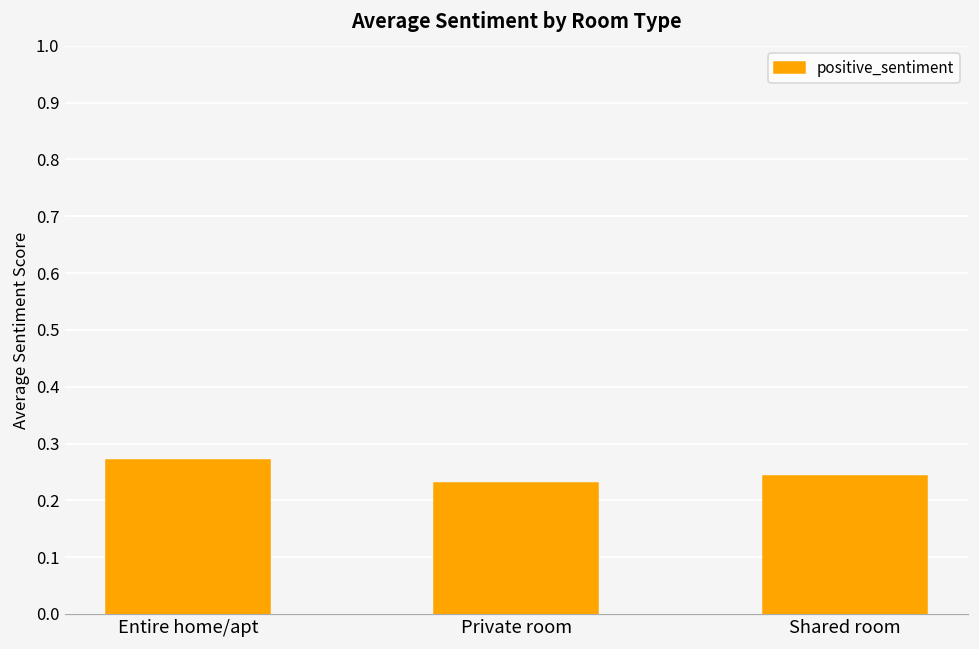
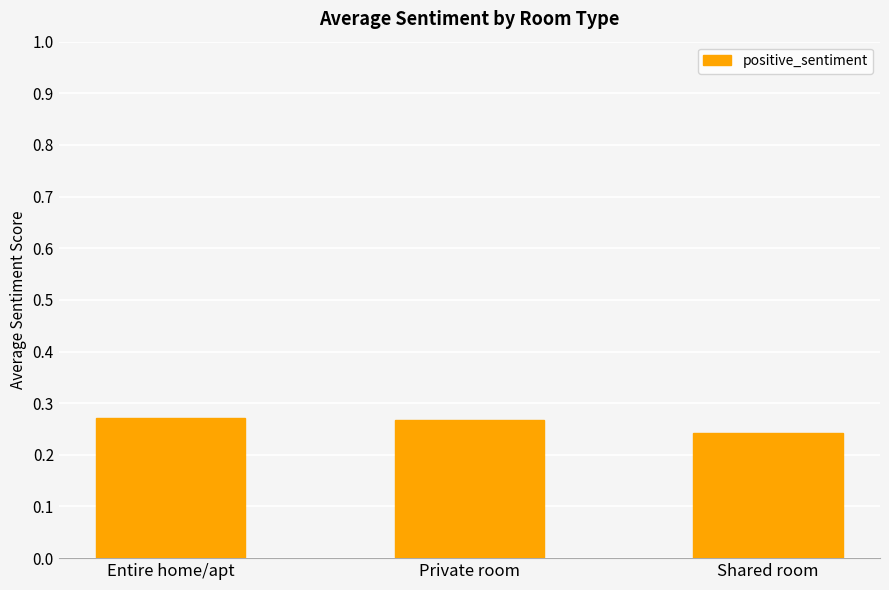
Private room: 0.23 -> 0.27
